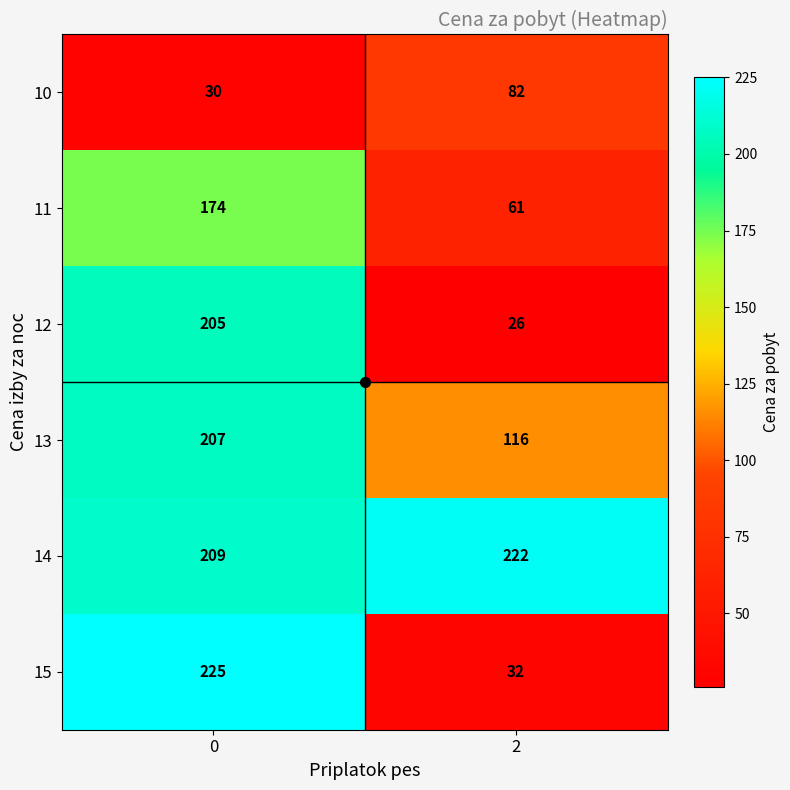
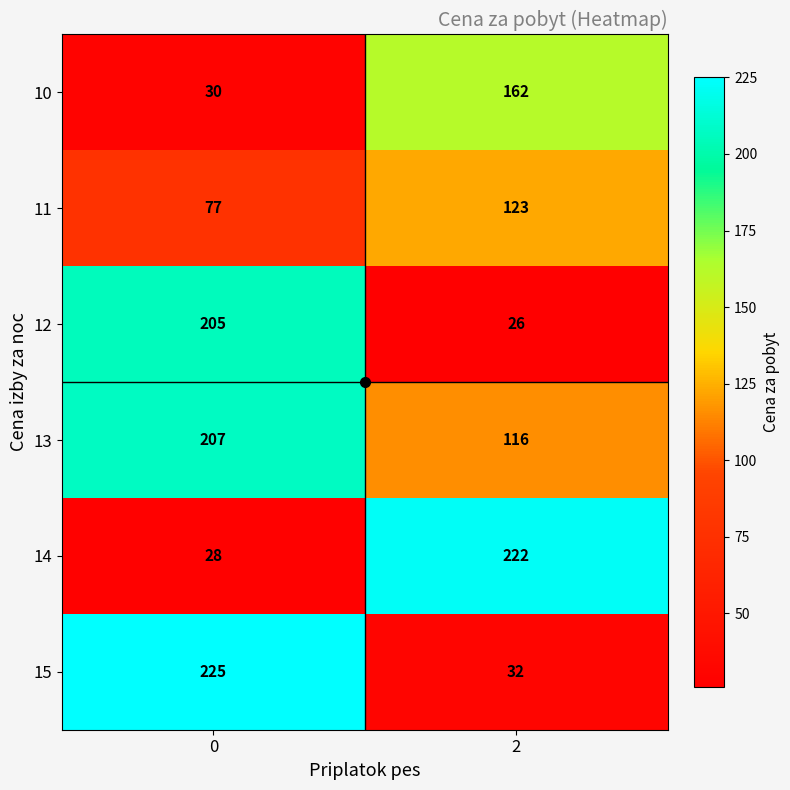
10, 2: 82 -> 162
11, 0: 174 -> 77
11, 2: 61 -> 123
14, 0: 209 -> 28
